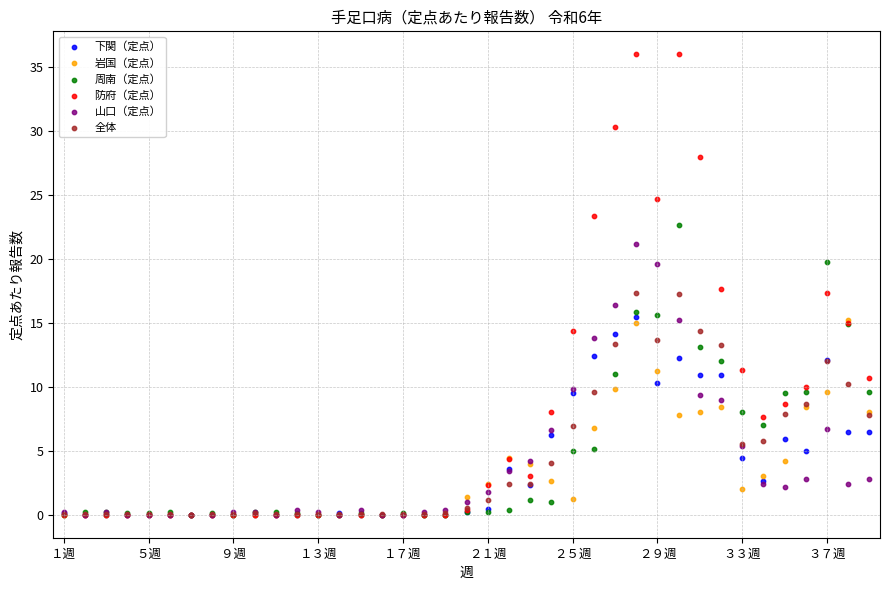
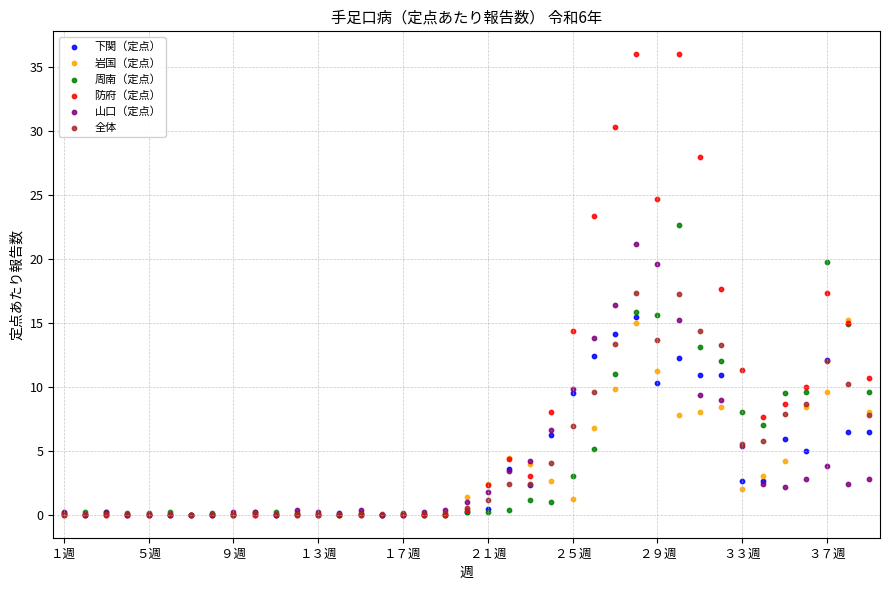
周南（定点）, ２５週: 5 -> 3
下関（定点）, ３３週: 4.4 -> 2.7
山口（定点）, ３７週: 6.7 -> 3.8
